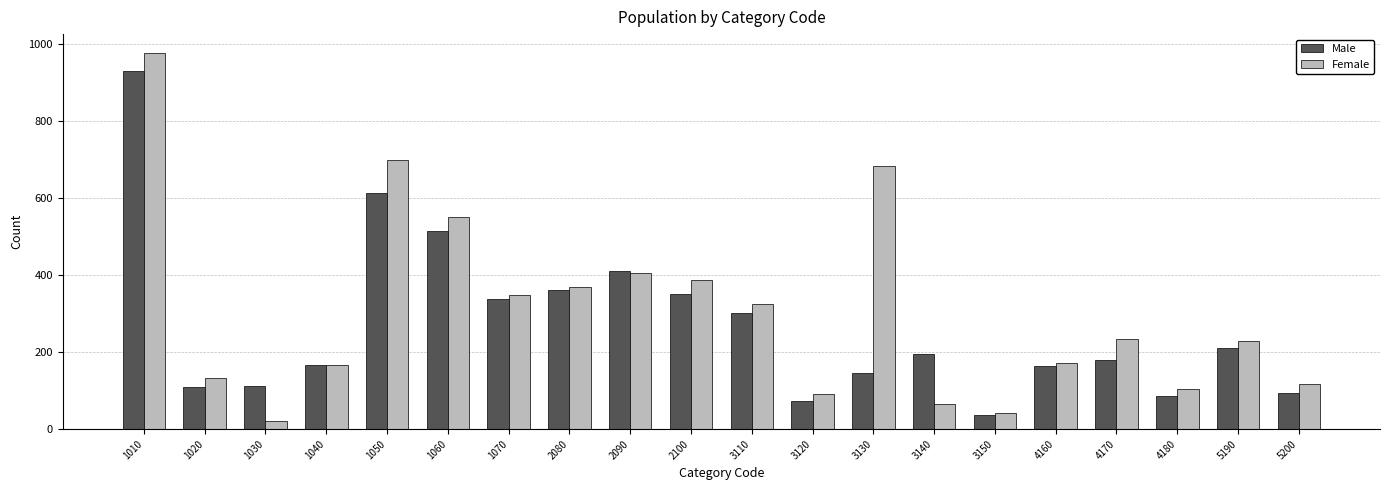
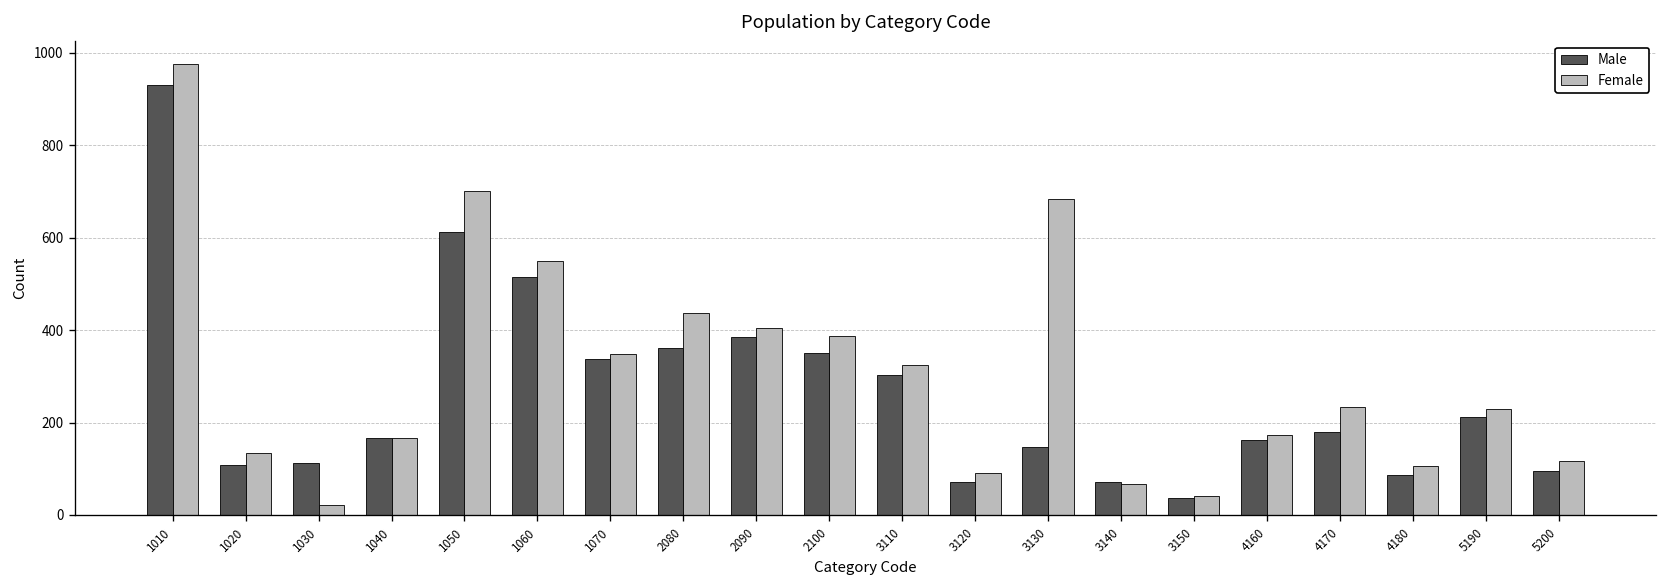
Female, 2080: 370 -> 440
Male, 2090: 410 -> 380
Male, 3140: 190 -> 70
